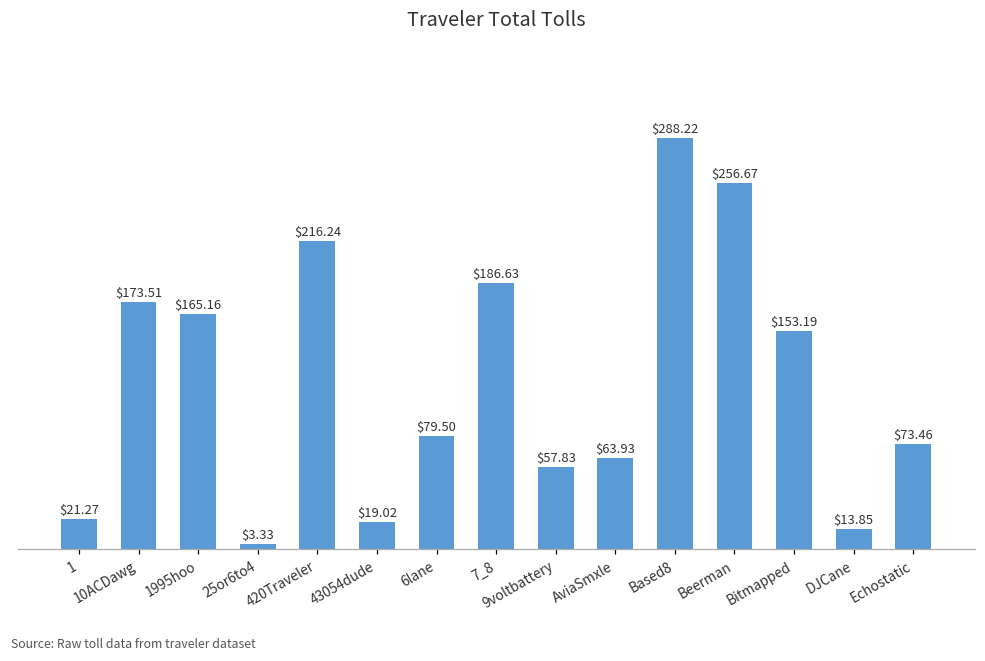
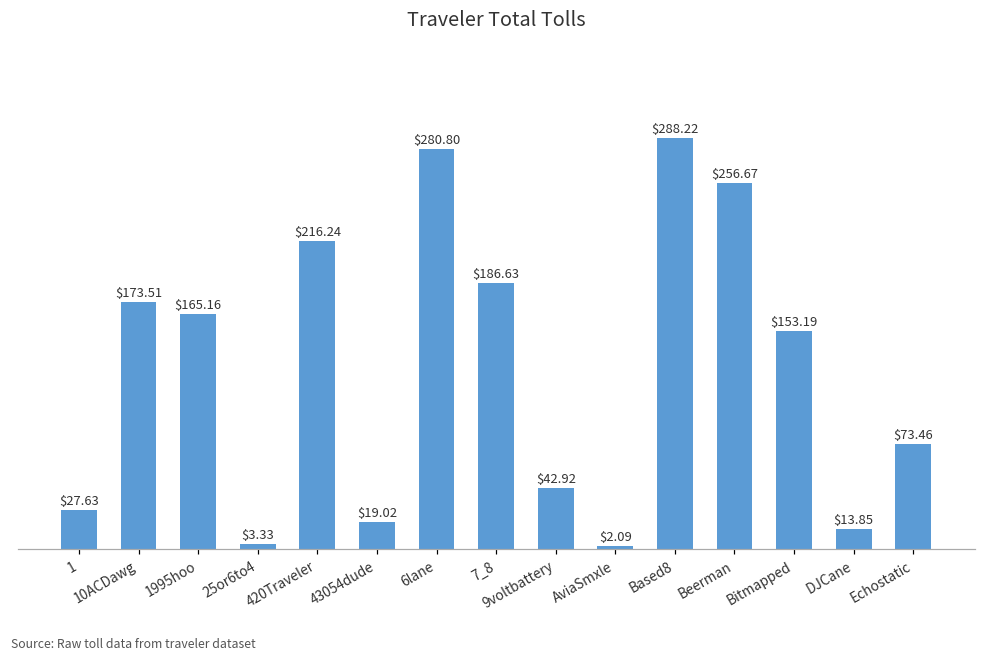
1: $21.27 -> $27.63
6lane: $79.50 -> $280.80
9voltbattery: $57.83 -> $42.92
AviaSmxle: $63.93 -> $2.09
